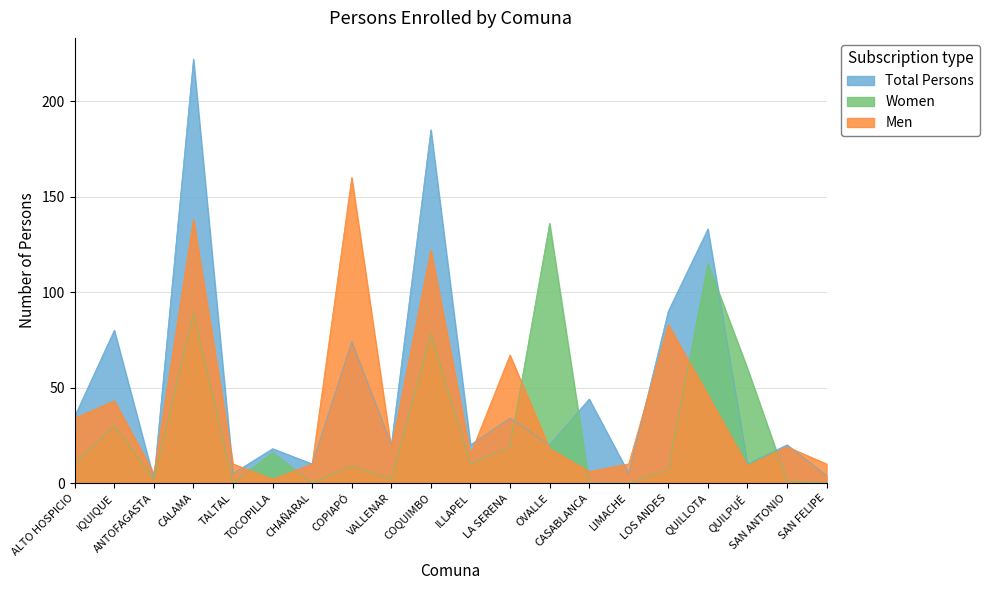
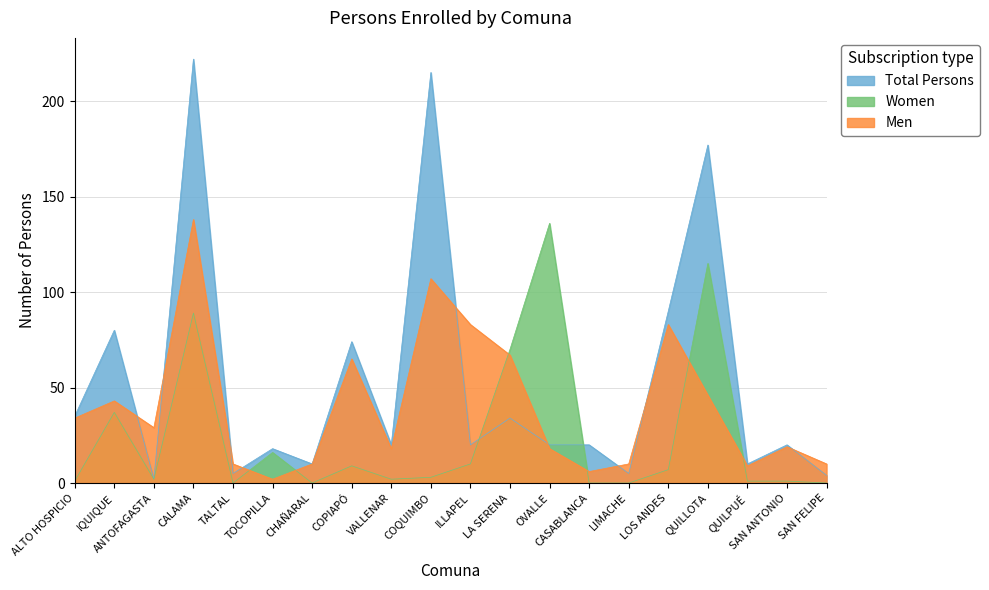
Women, ALTO HOSPICIO: 10 -> 1
Women, IQUIQUE: 30 -> 37
Men, ANTOFAGASTA: 5 -> 29
Men, COPIAPÓ: 160 -> 65
Total Persons, COQUIMBO: 185 -> 215
Women, COQUIMBO: 78 -> 3
Men, COQUIMBO: 122 -> 107
Men, ILLAPEL: 15 -> 83
Women, LA SERENA: 19 -> 70
Total Persons, CASABLANCA: 44 -> 20
Total Persons, QUILLOTA: 133 -> 177
Women, QUILPUÉ: 60 -> 1
